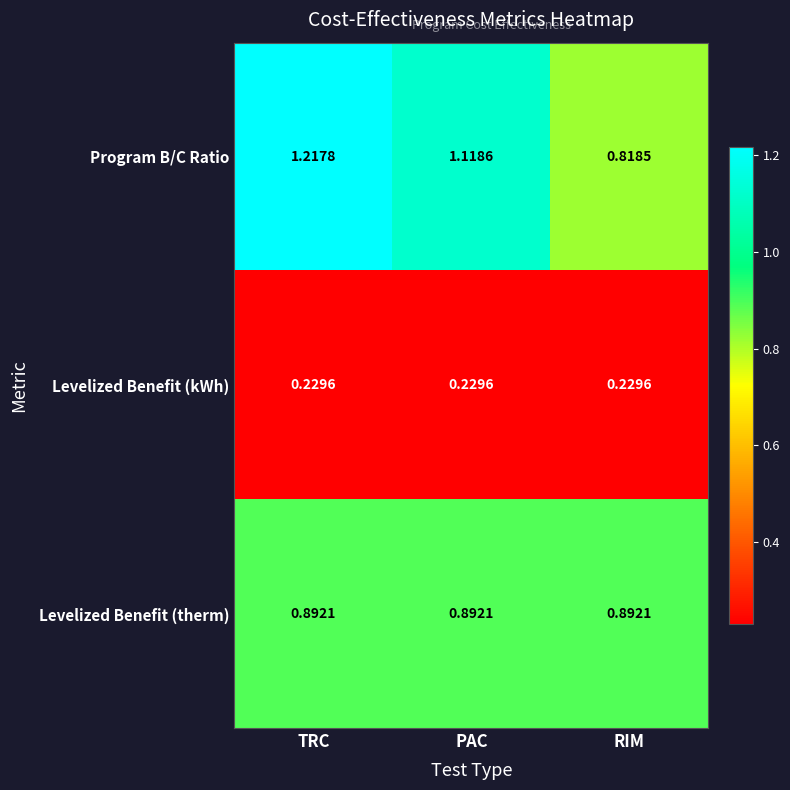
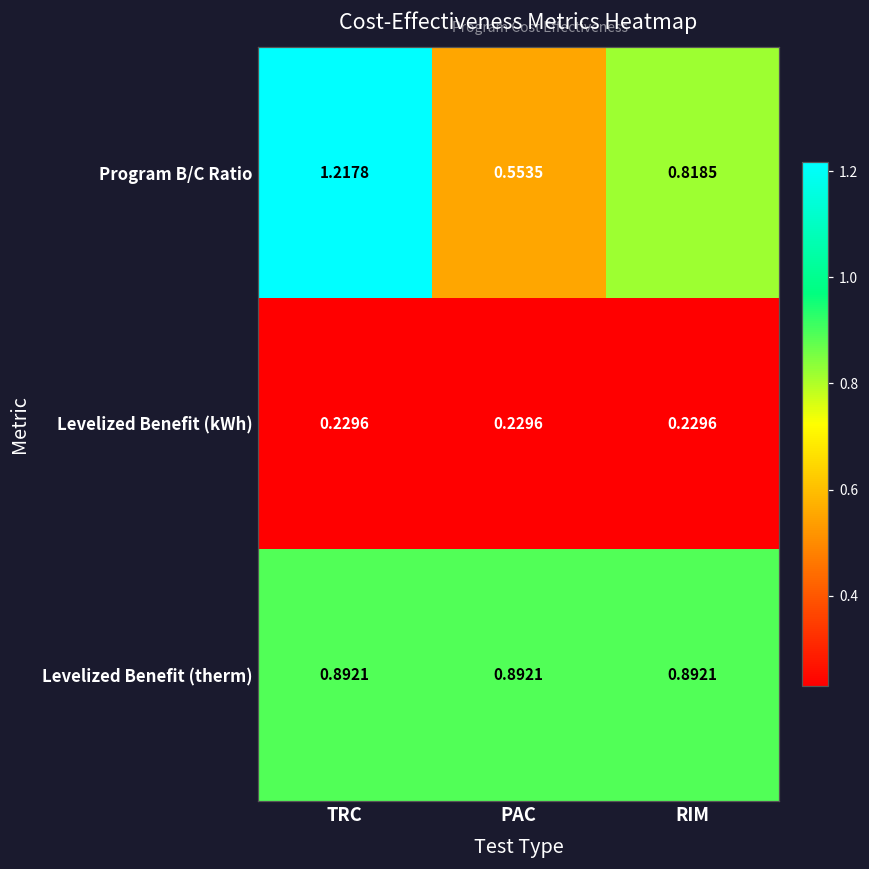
Program B/C Ratio, PAC: 1.1186 -> 0.5535
